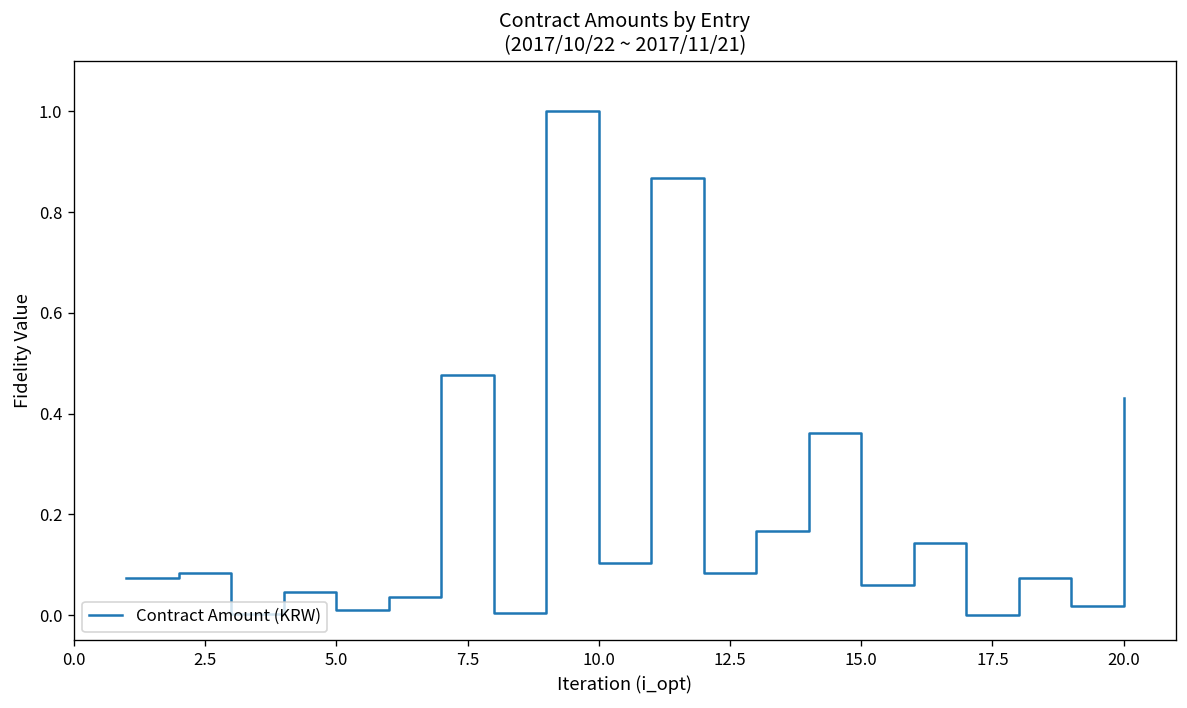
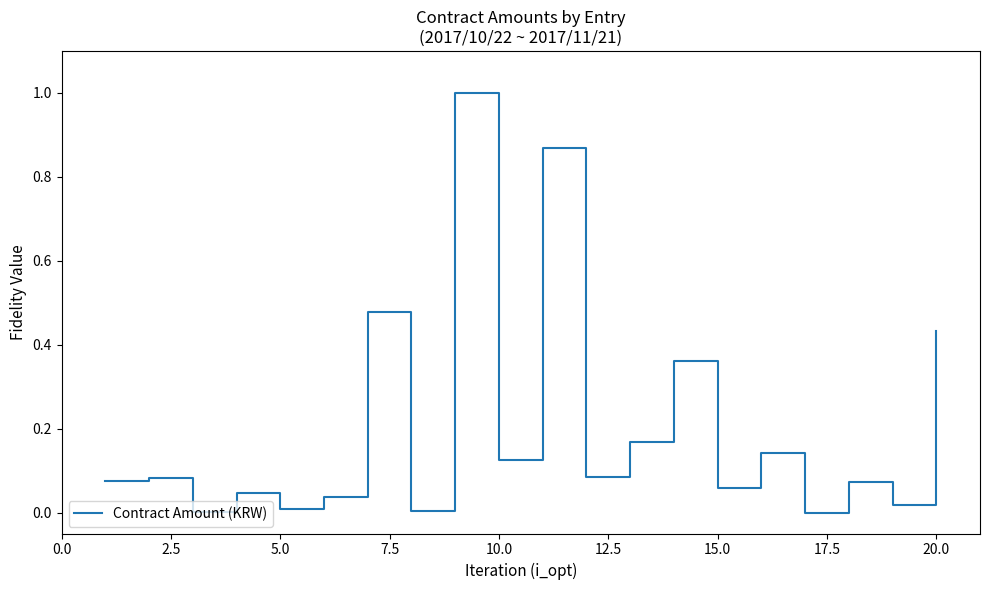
10.0: 0.10 -> 0.13
